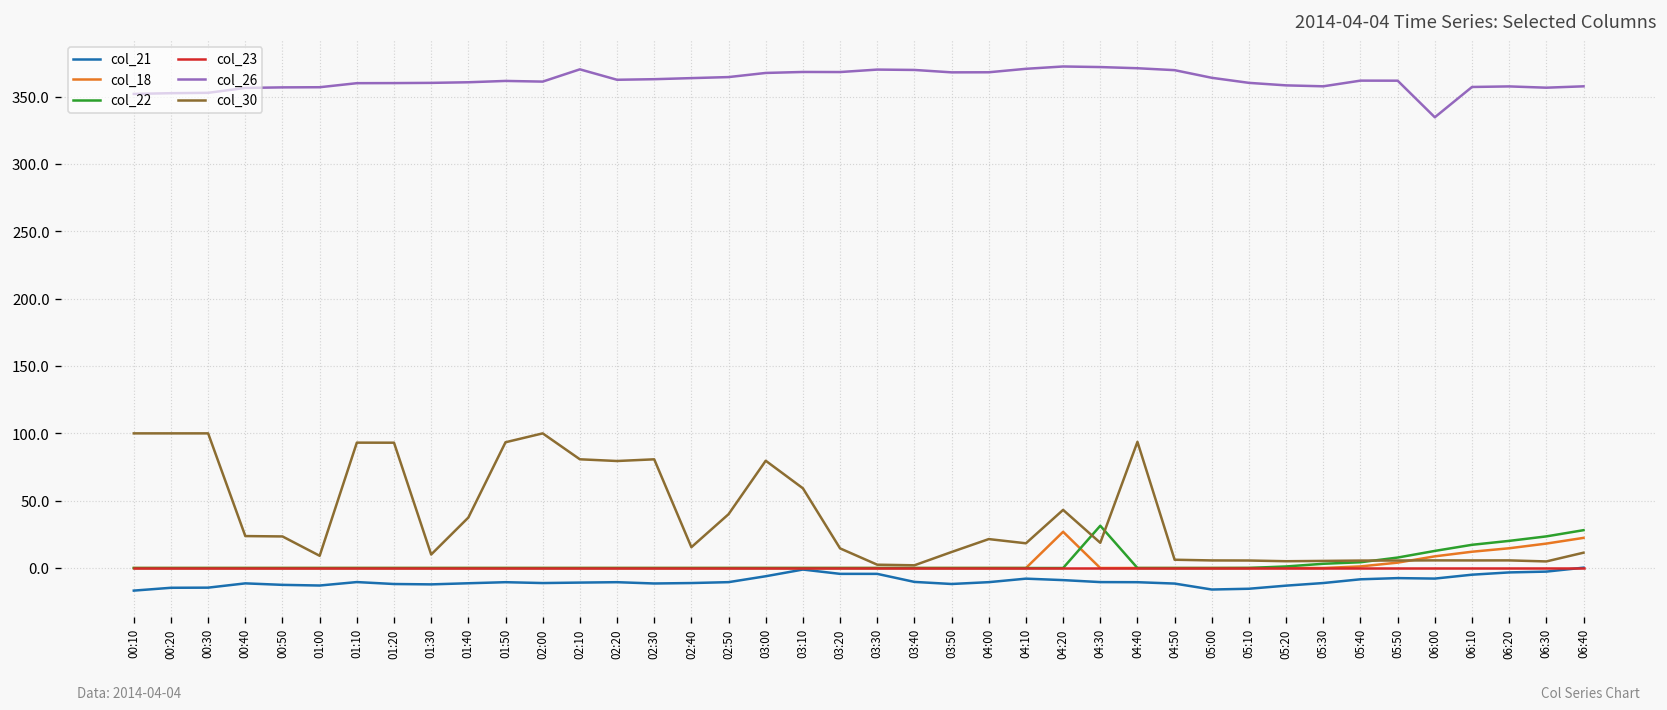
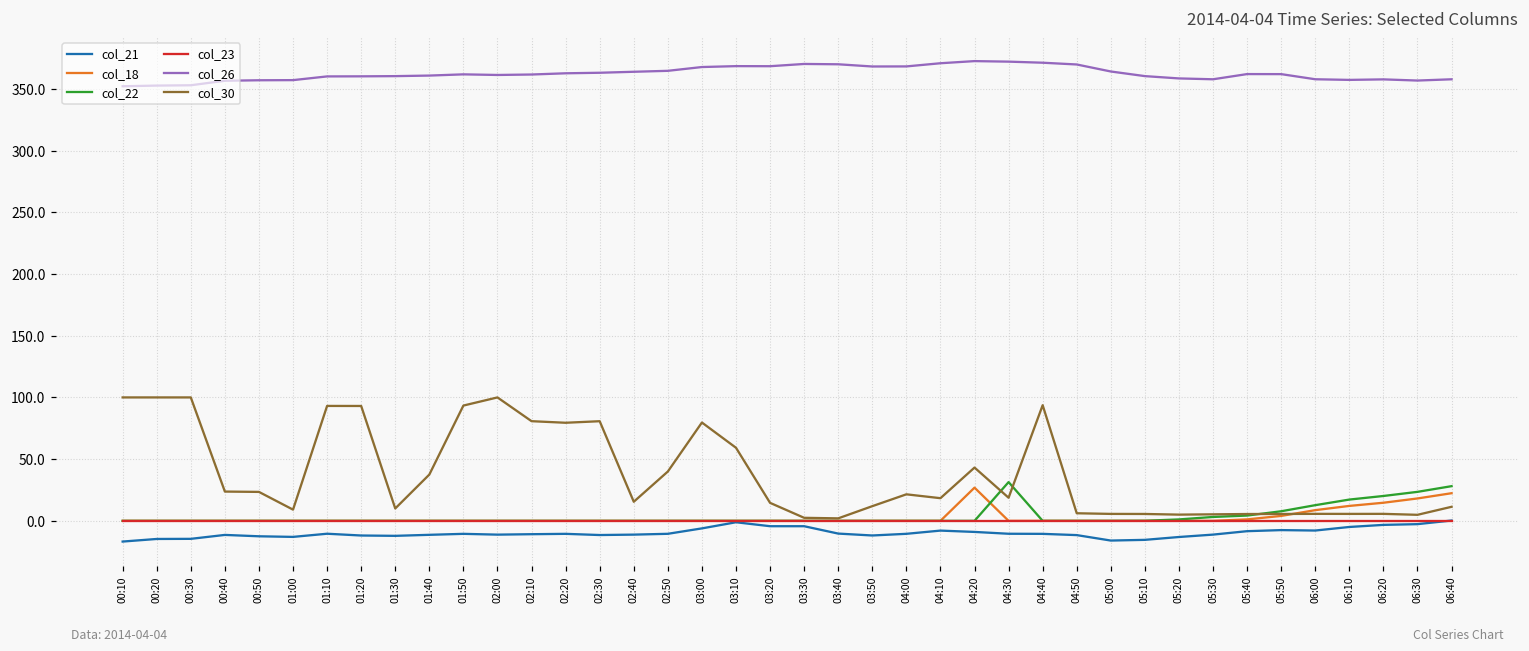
col_26, 02:10: 370 -> 362
col_26, 06:00: 335 -> 358
